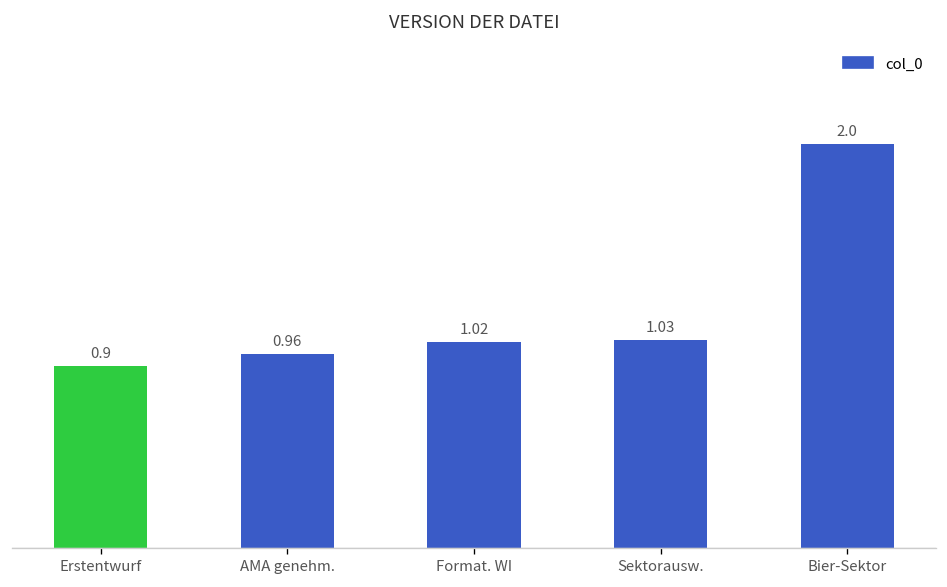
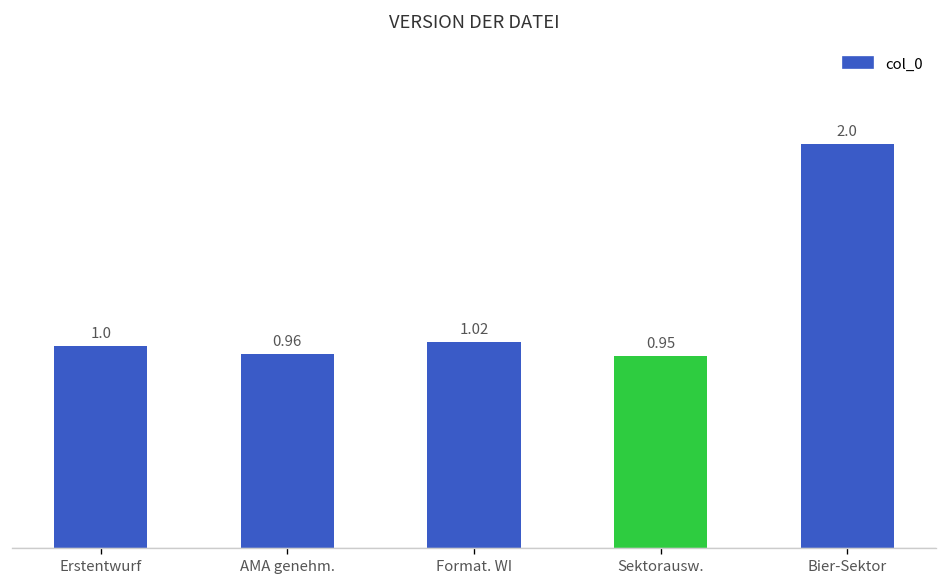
Erstentwurf: 0.9 -> 1.0
Sektorausw.: 1.03 -> 0.95
